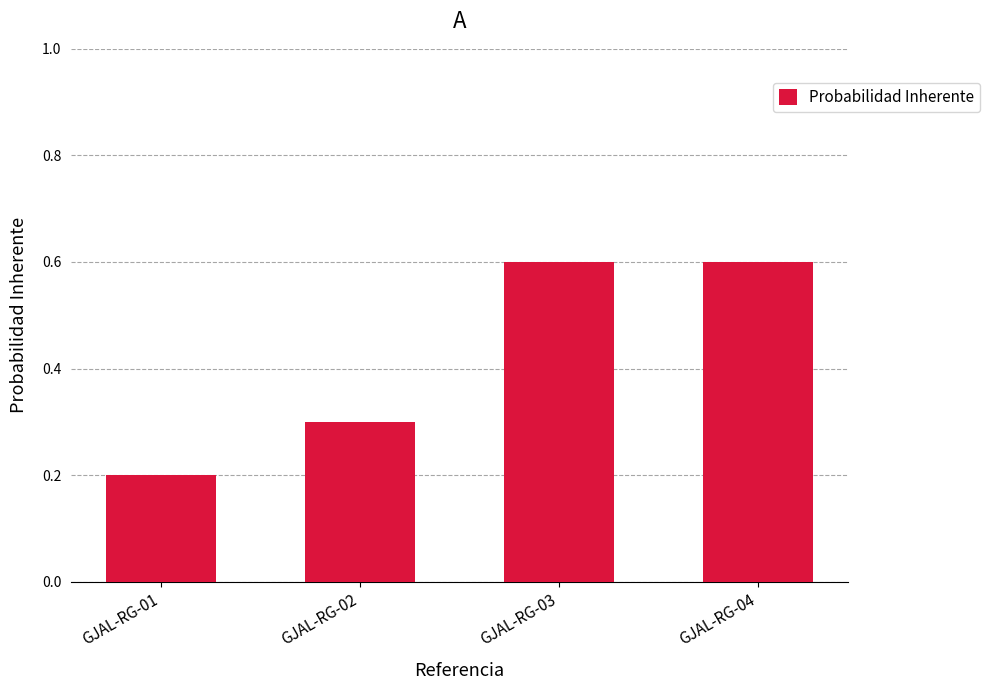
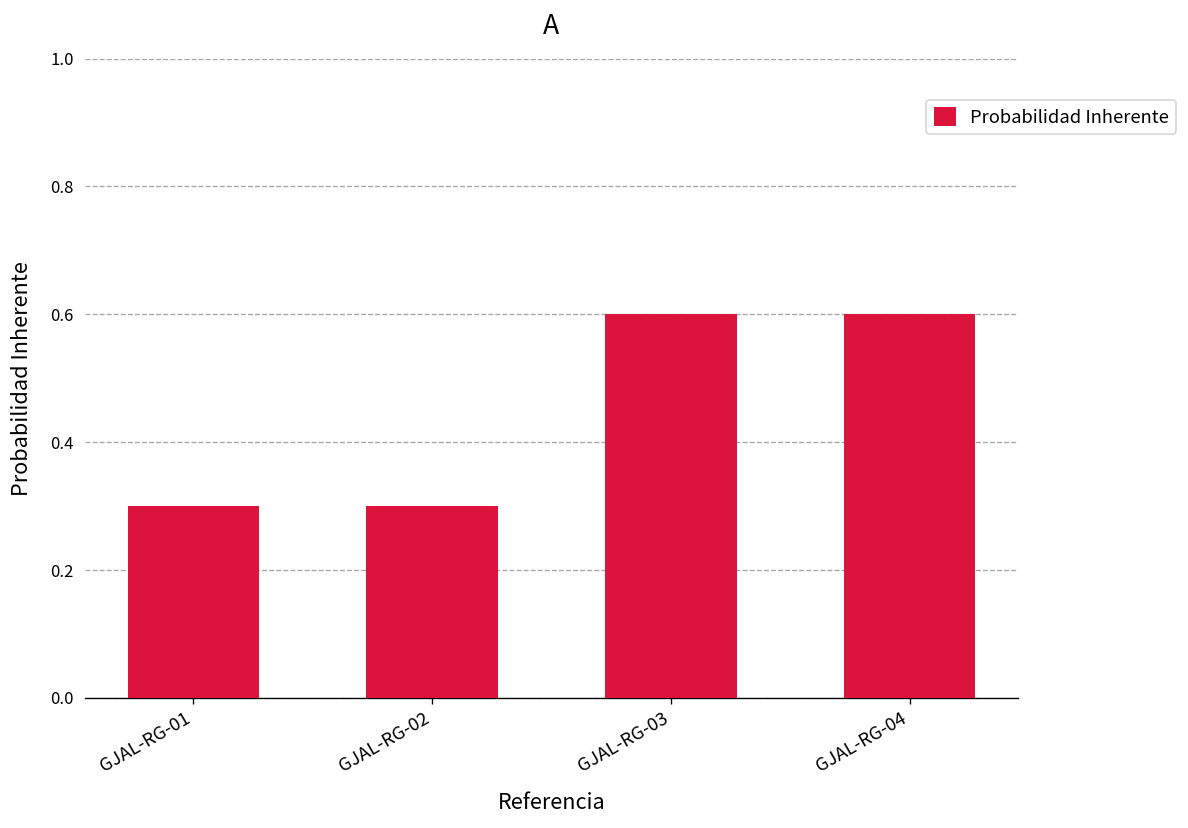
GJAL-RG-01: 0.2 -> 0.3
